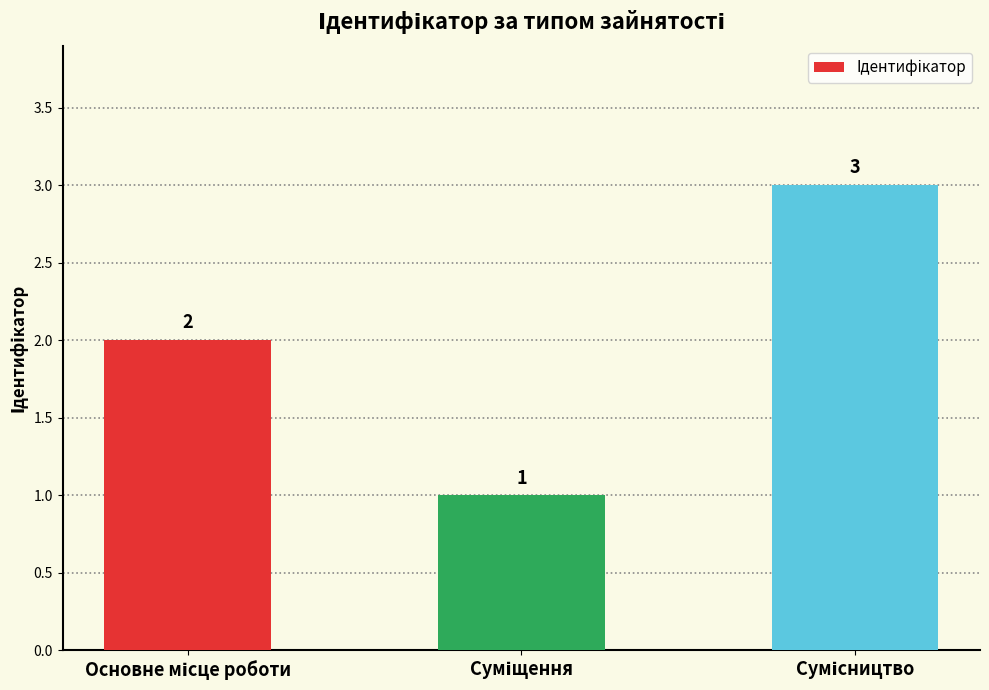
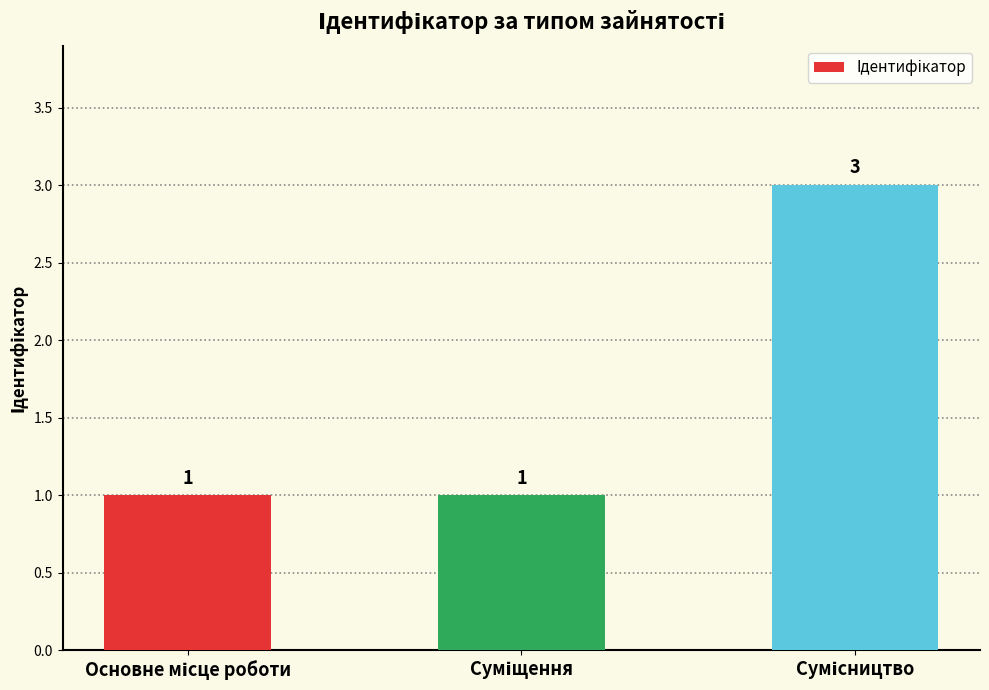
Основне місце роботи: 2 -> 1
